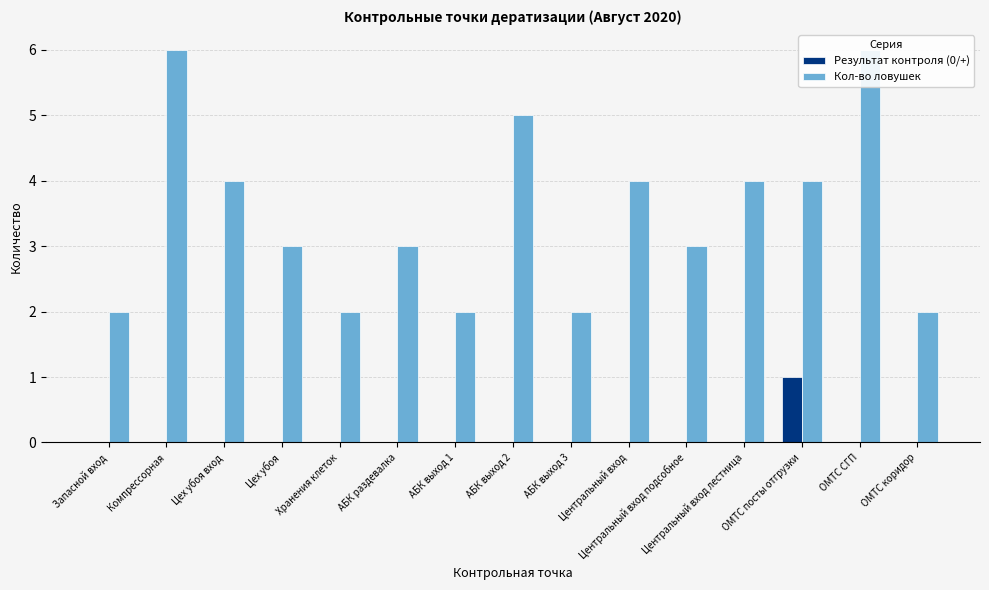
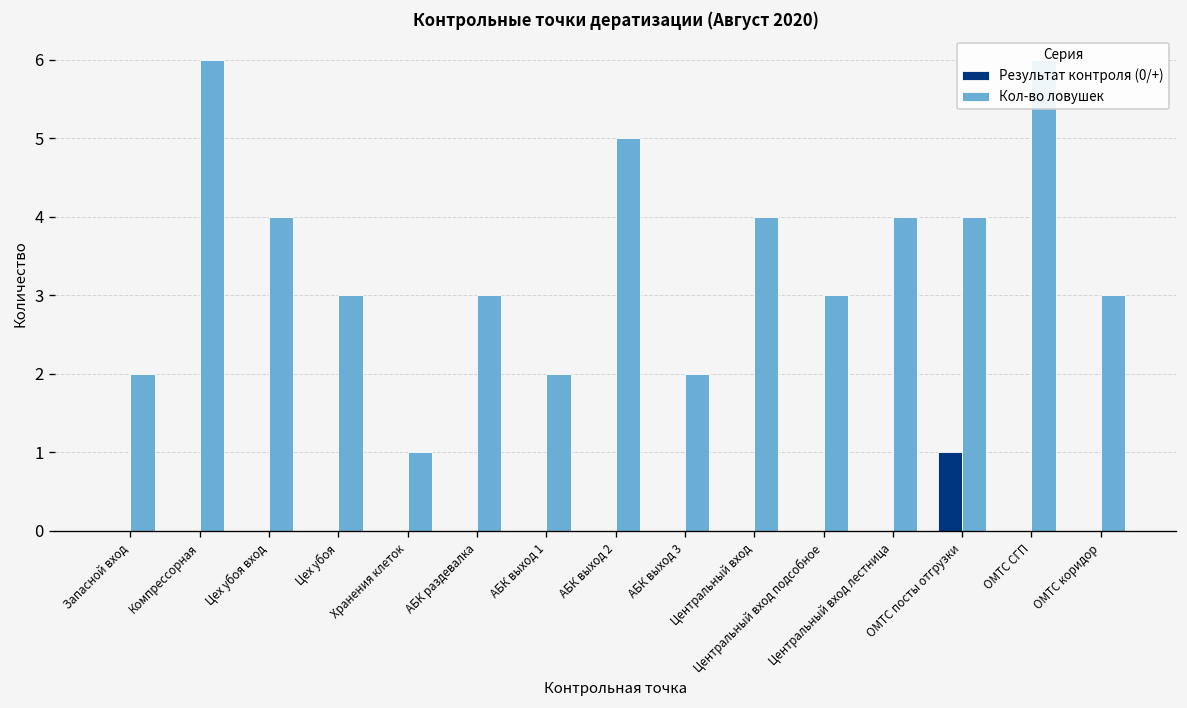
Кол-во ловушек, Хранения клеток: 2 -> 1
Кол-во ловушек, ОМТС коридор: 2 -> 3
